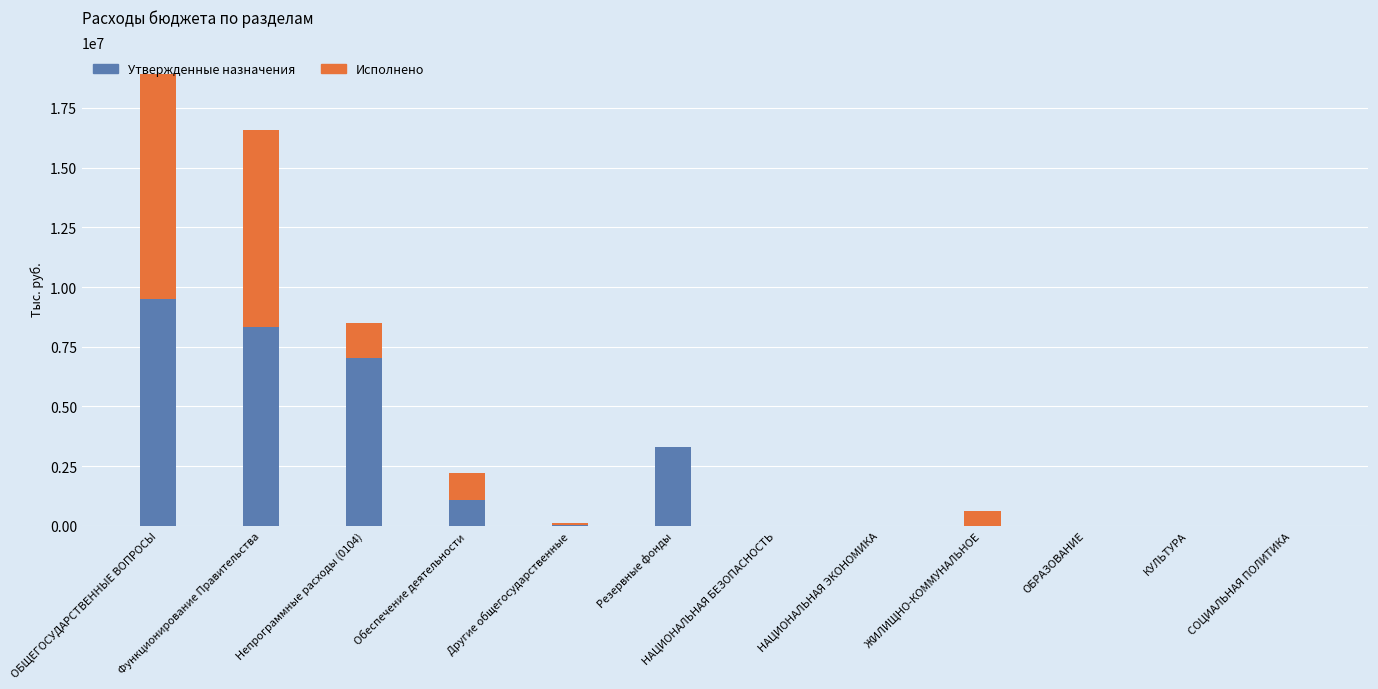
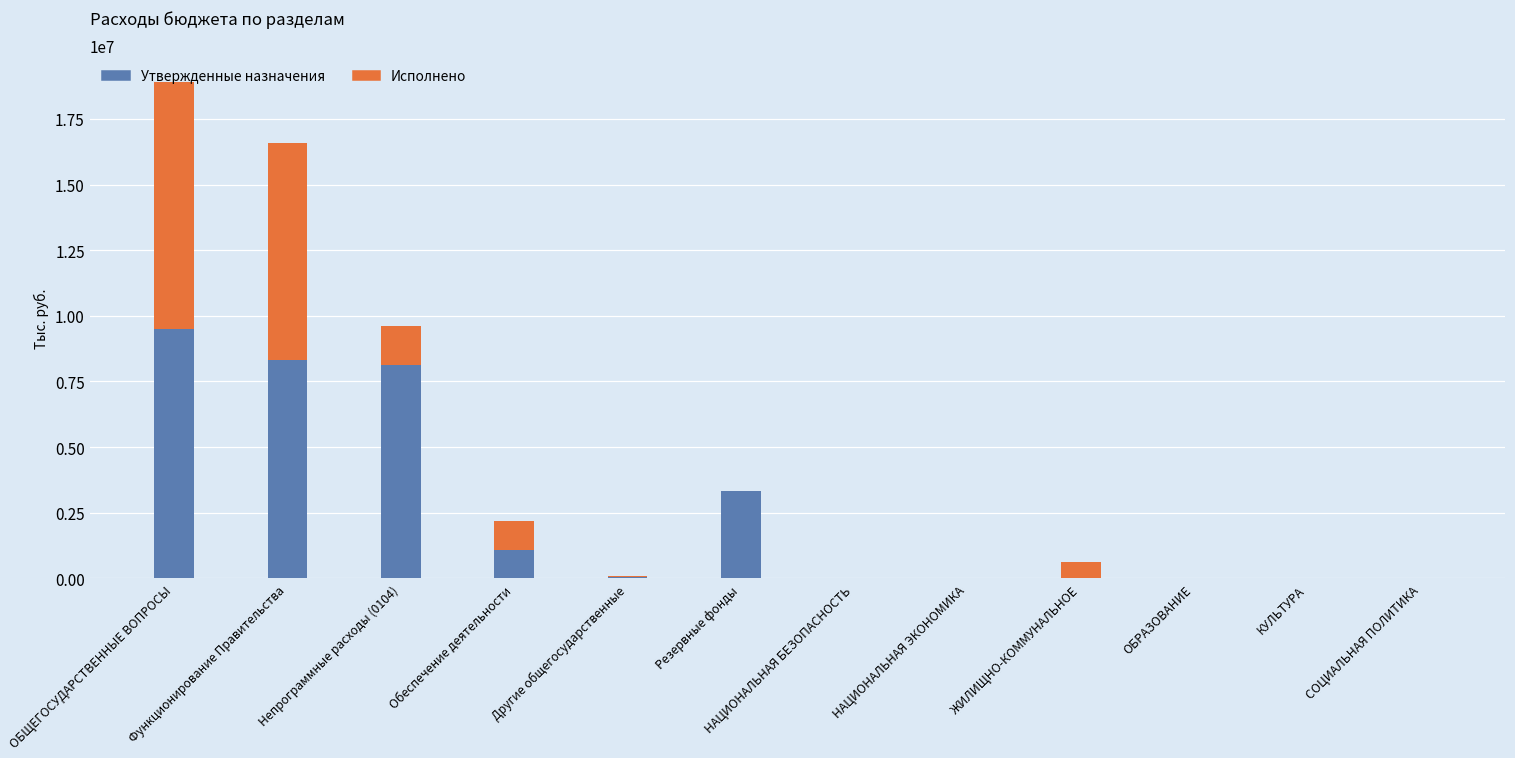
Утвержденные назначения, Непрограммные расходы (0104): 7000000 -> 8100000
